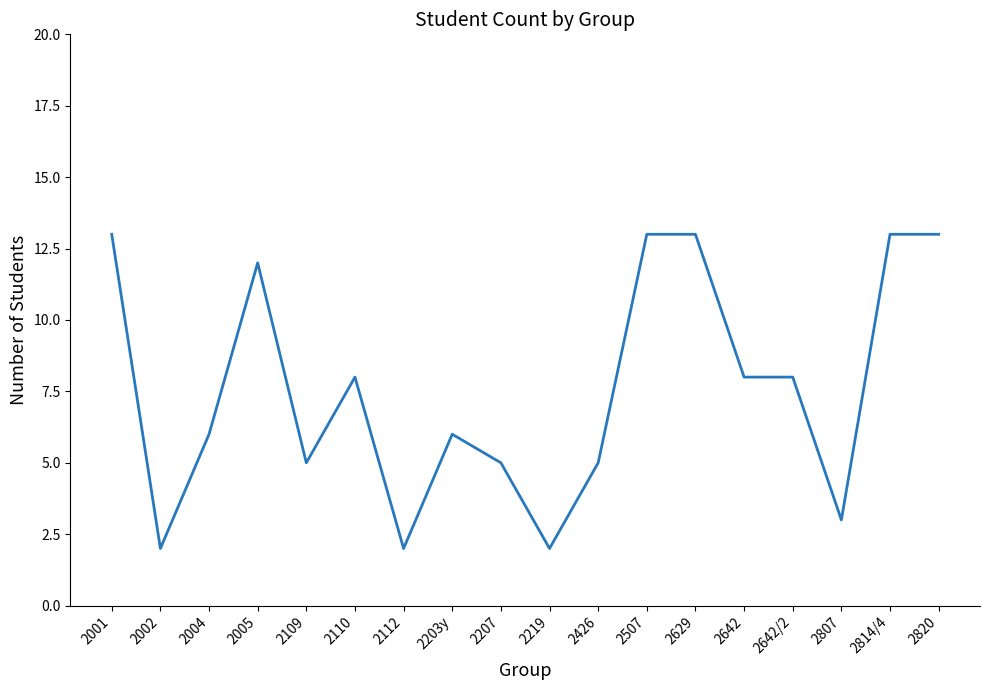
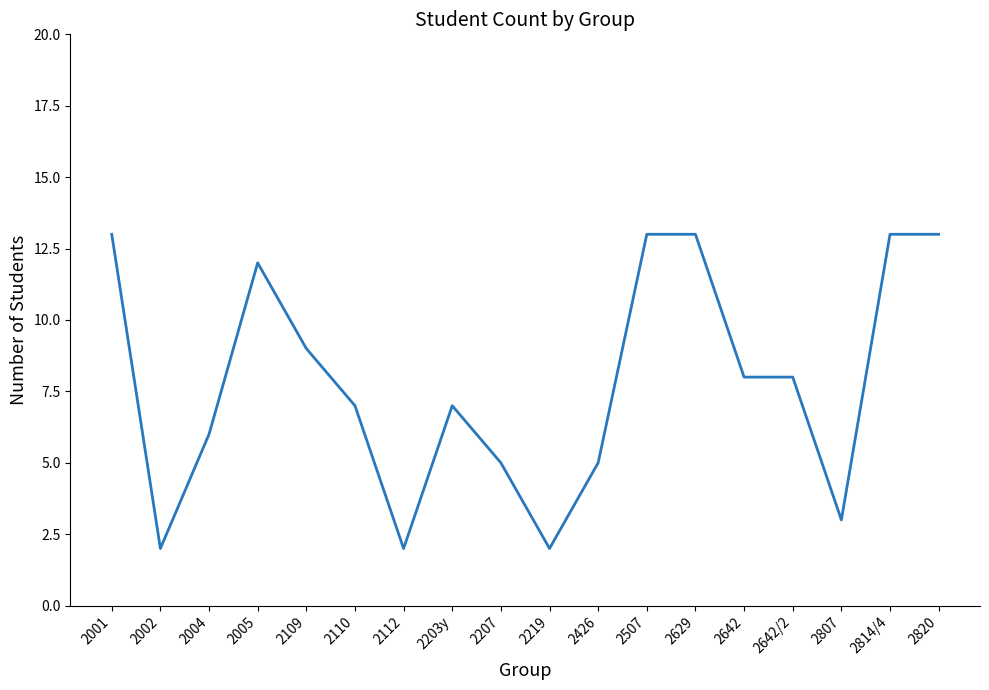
2109: 5 -> 9
2110: 8 -> 7
2203y: 6 -> 7
